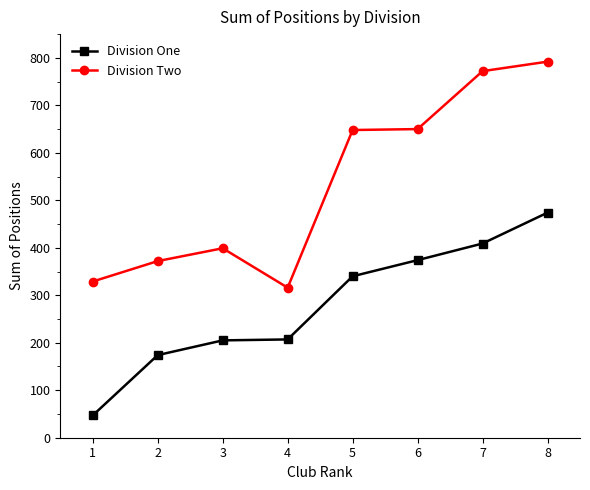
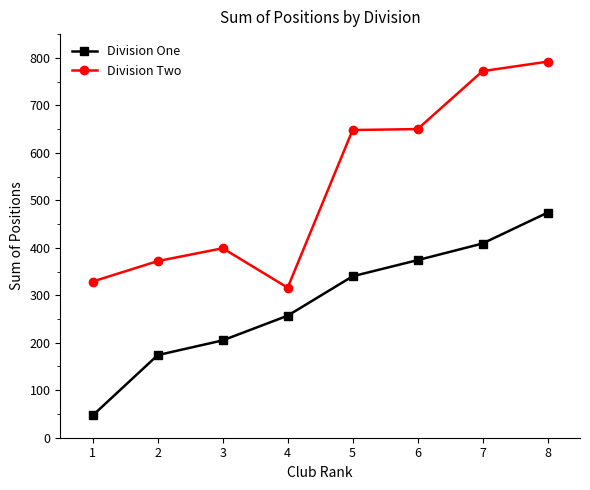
Division One, 4: 210 -> 260
